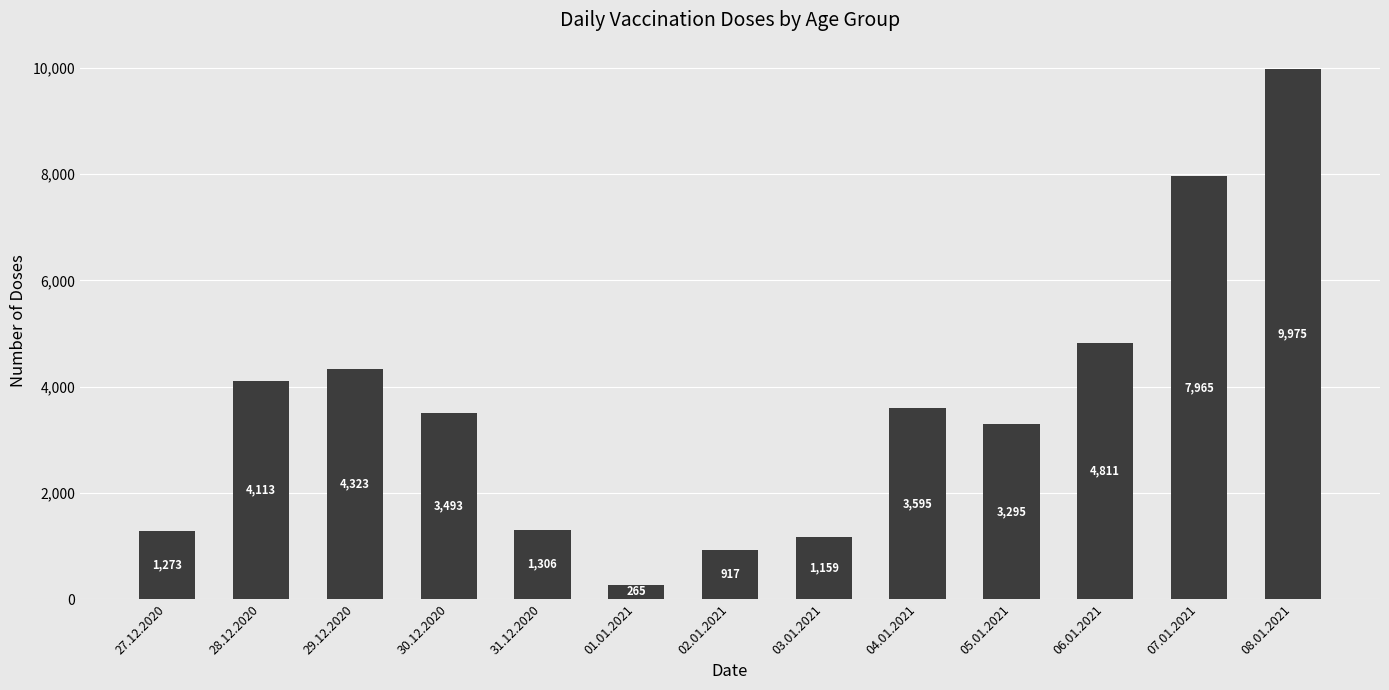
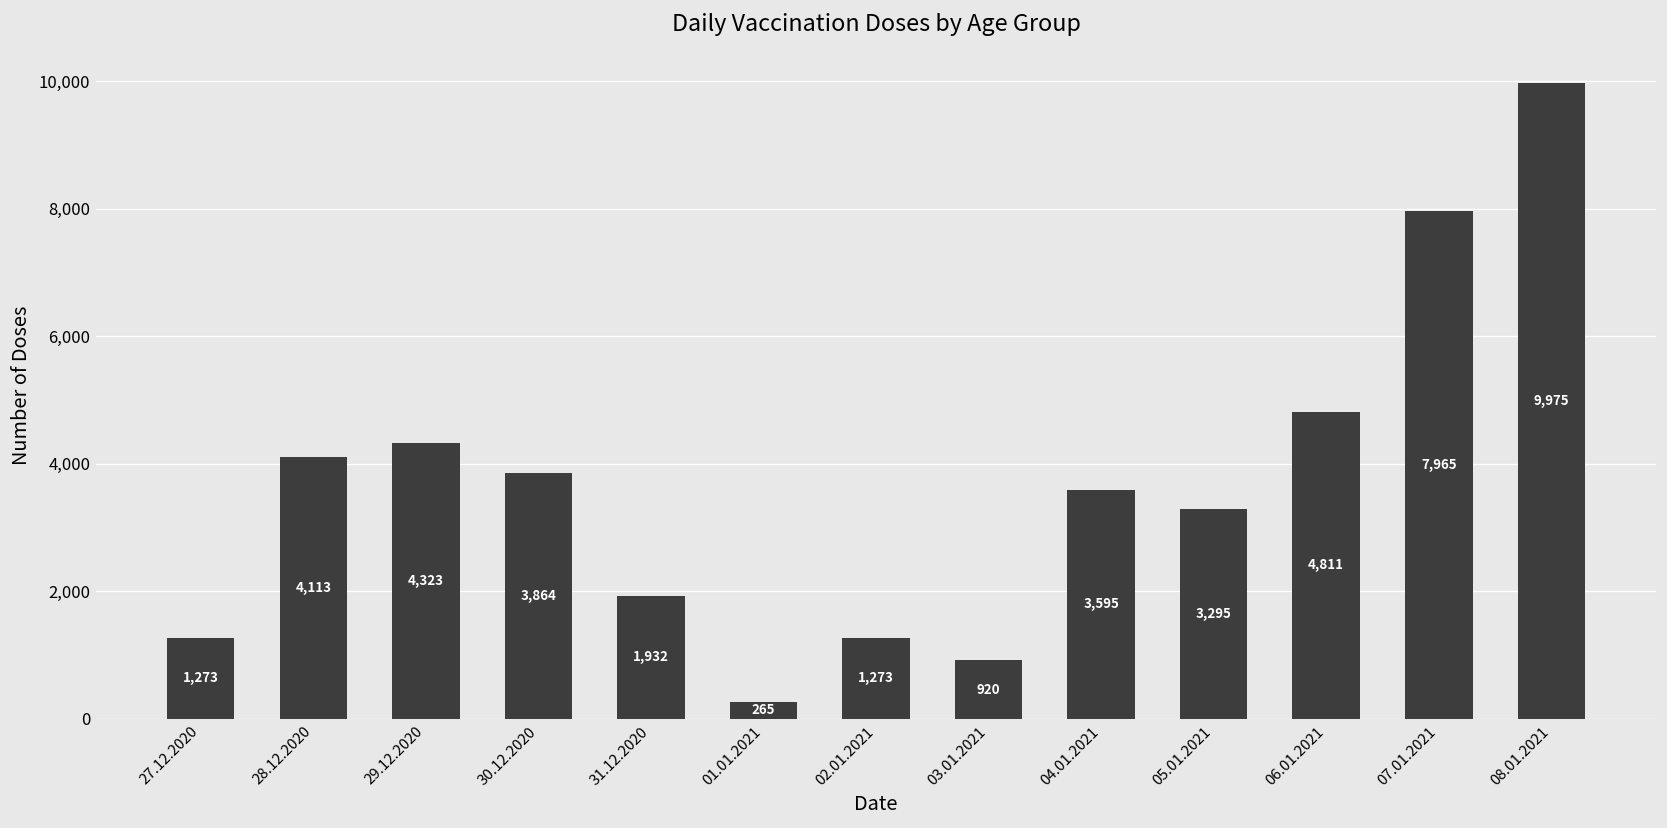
30.12.2020: 3,493 -> 3,864
31.12.2020: 1,306 -> 1,932
02.01.2021: 917 -> 1,273
03.01.2021: 1,159 -> 920
